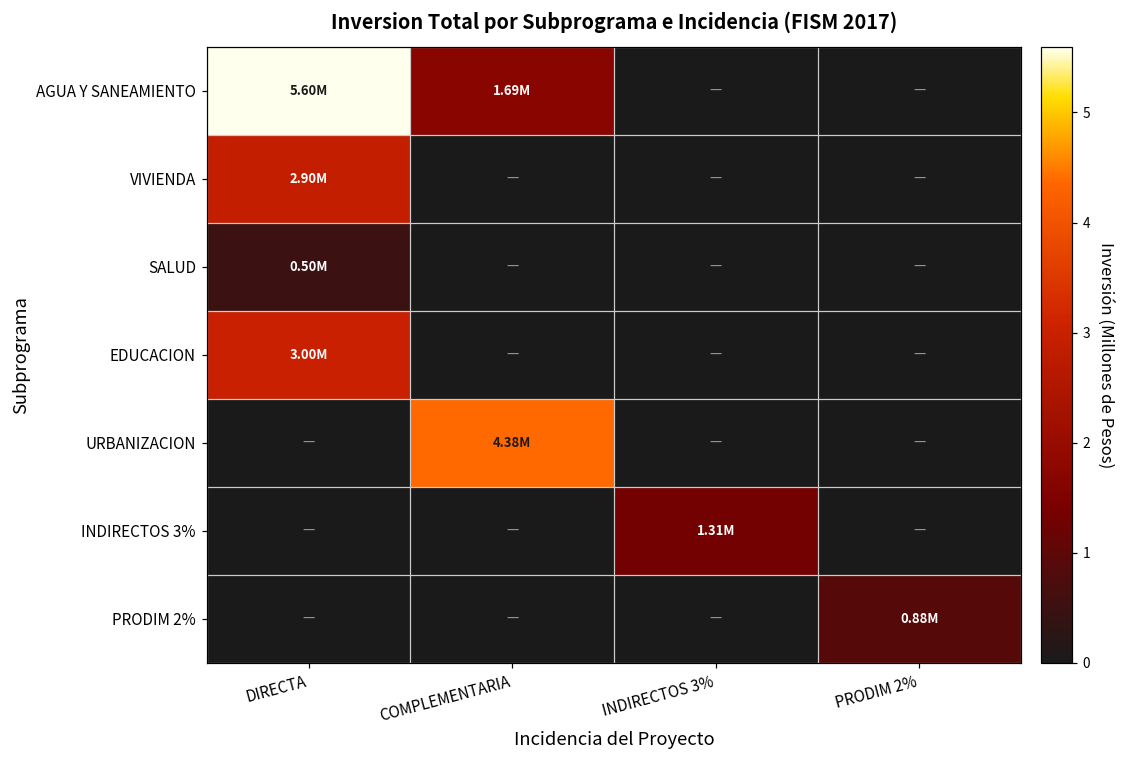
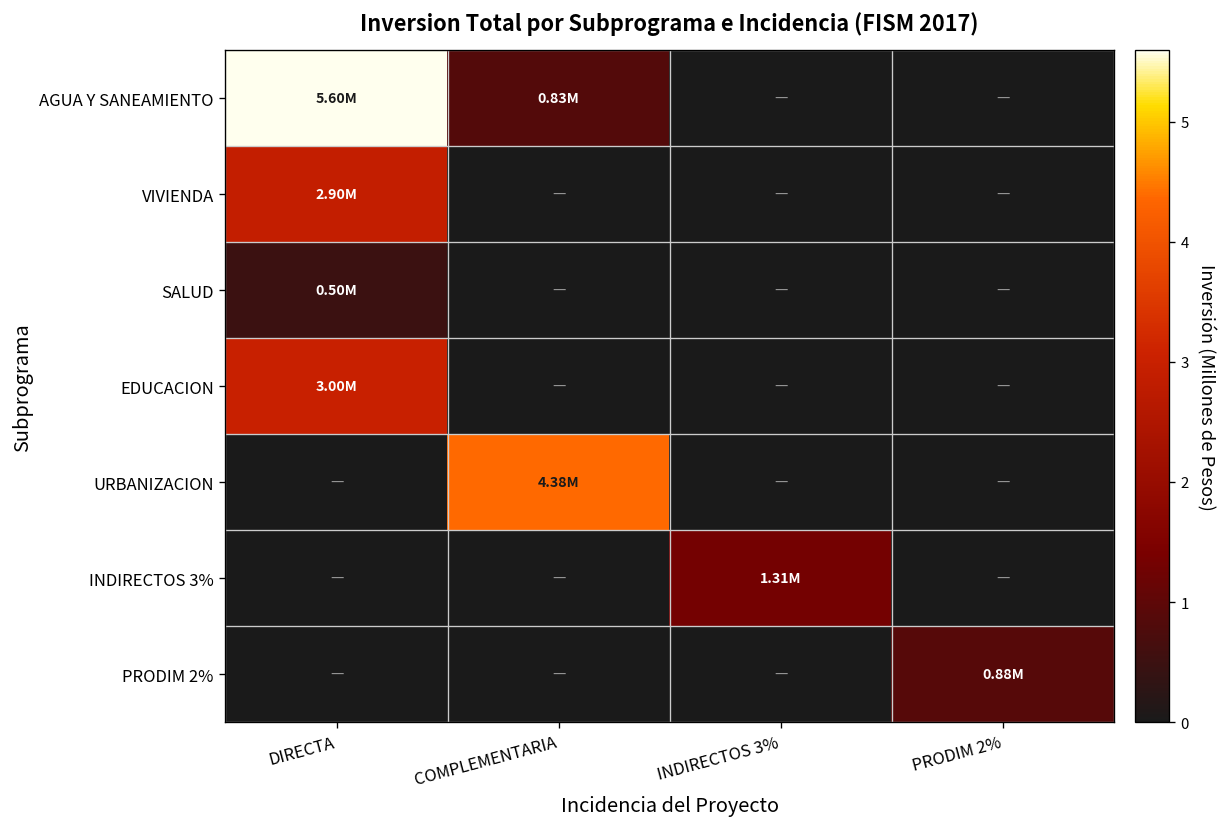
AGUA Y SANEAMIENTO, COMPLEMENTARIA: 1.69M -> 0.83M
